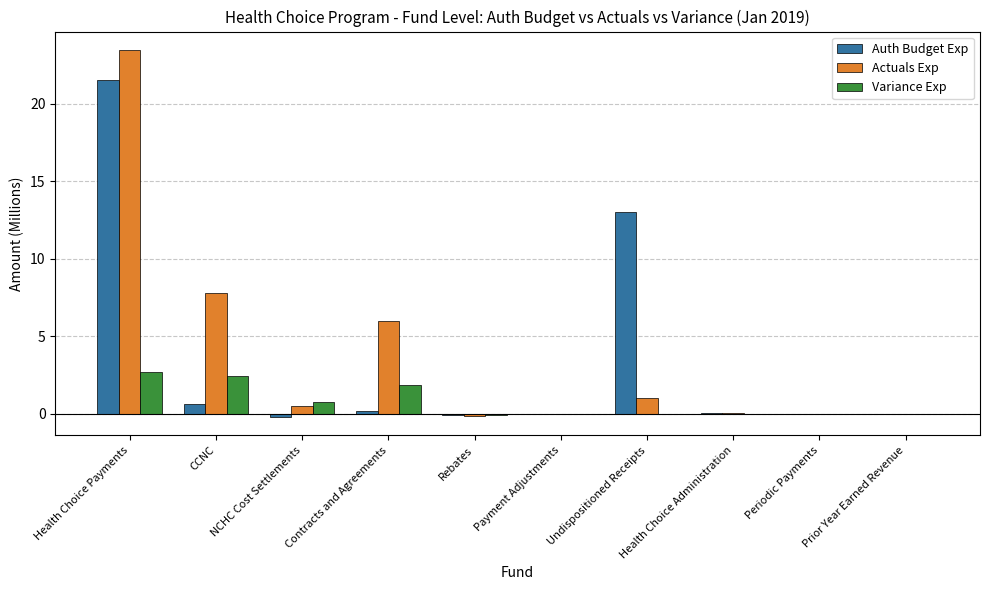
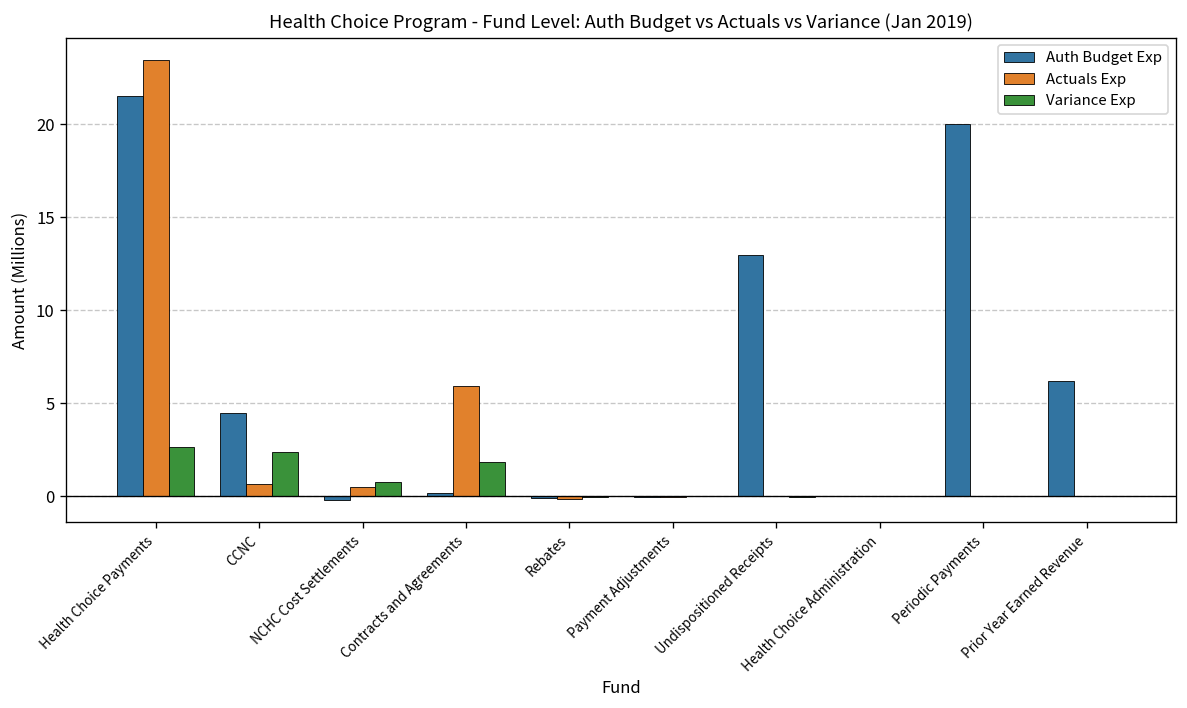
Auth Budget Exp, CCNC: 0.6 -> 4.5
Actuals Exp, CCNC: 7.8 -> 0.7
Actuals Exp, Undispositioned Receipts: 1 -> 0
Auth Budget Exp, Periodic Payments: 0 -> 20
Auth Budget Exp, Prior Year Earned Revenue: 0.0 -> 6.2
